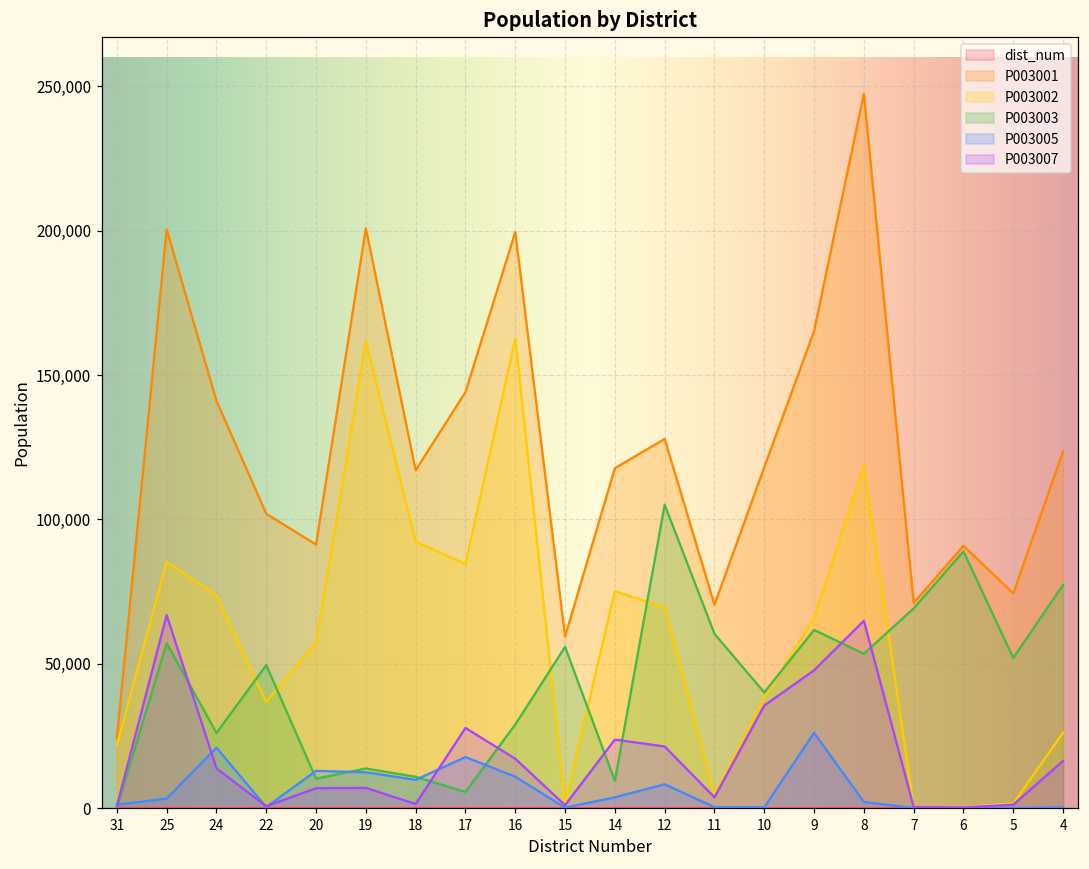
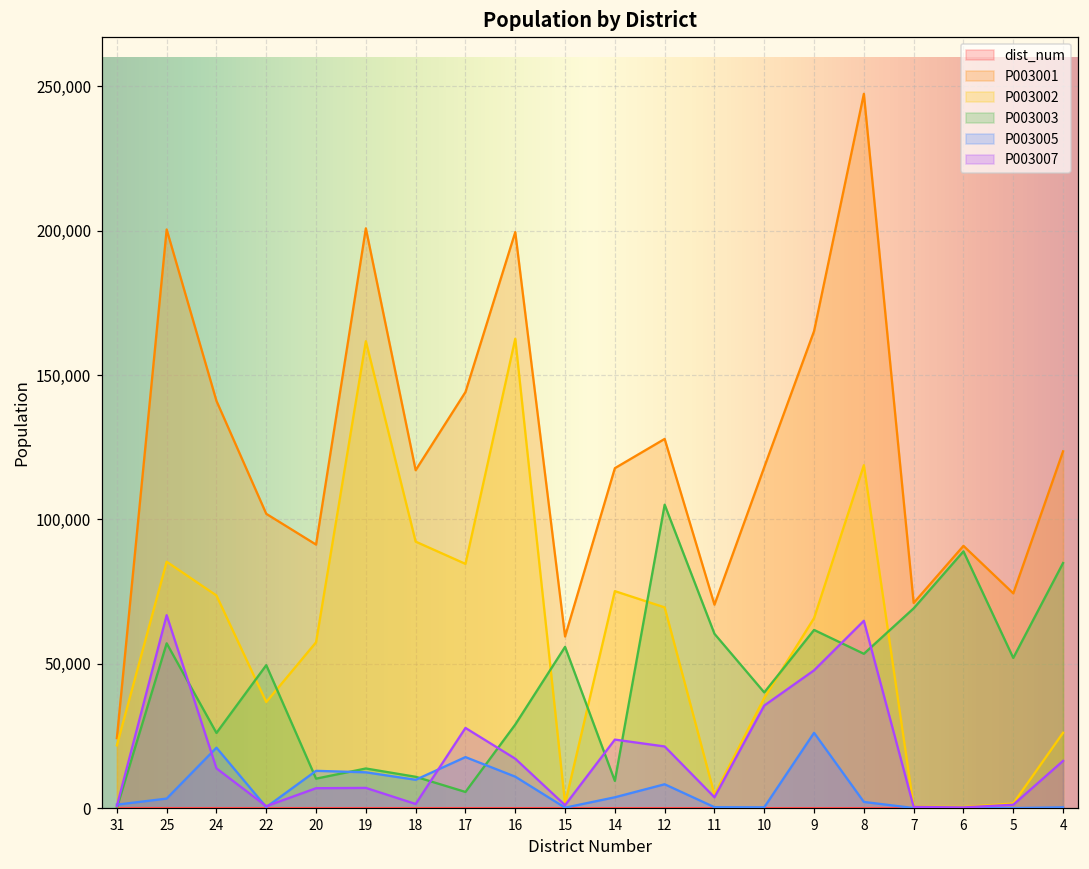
P003003, 4: 77,000 -> 85,000
